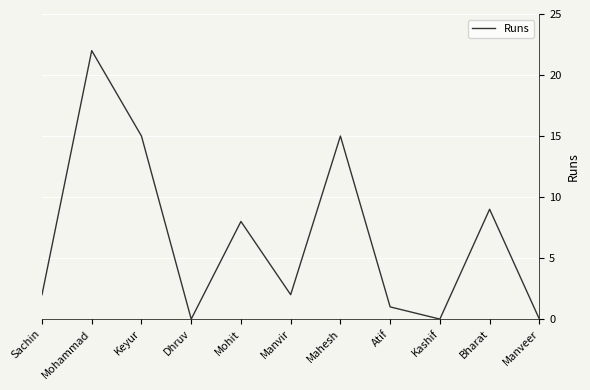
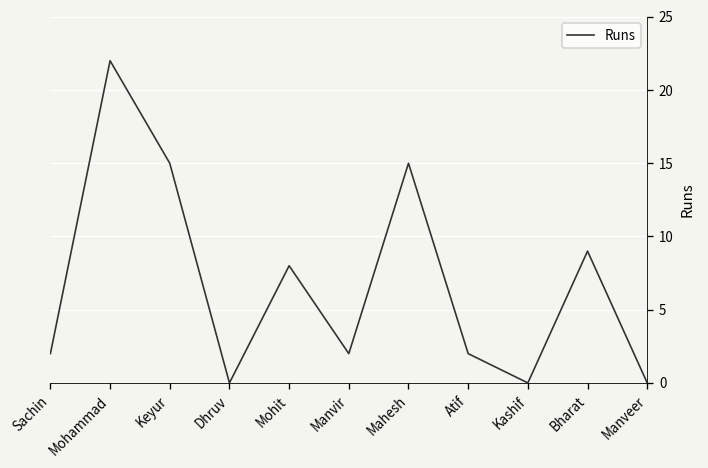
Atif: 1 -> 2
